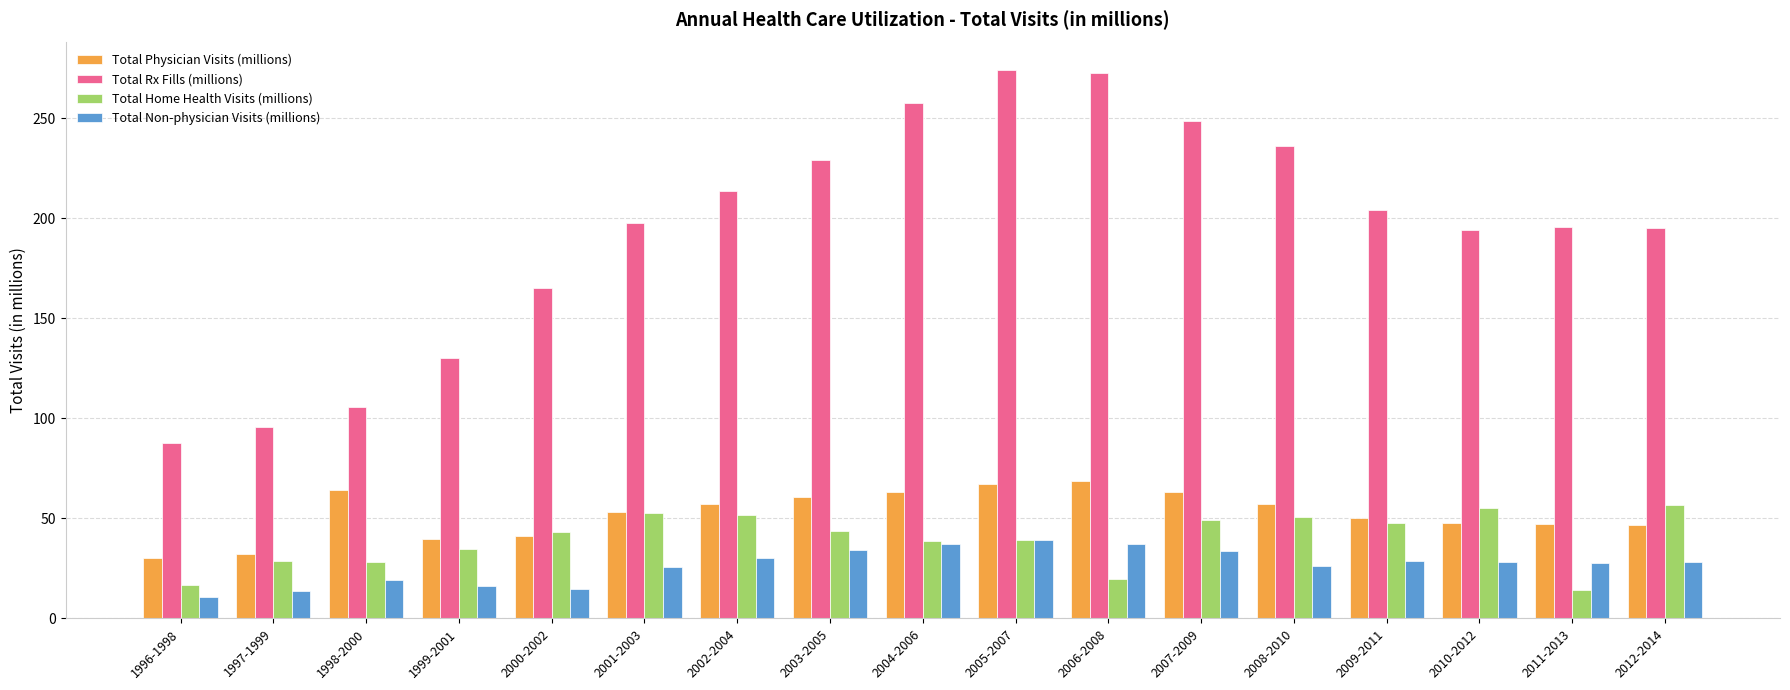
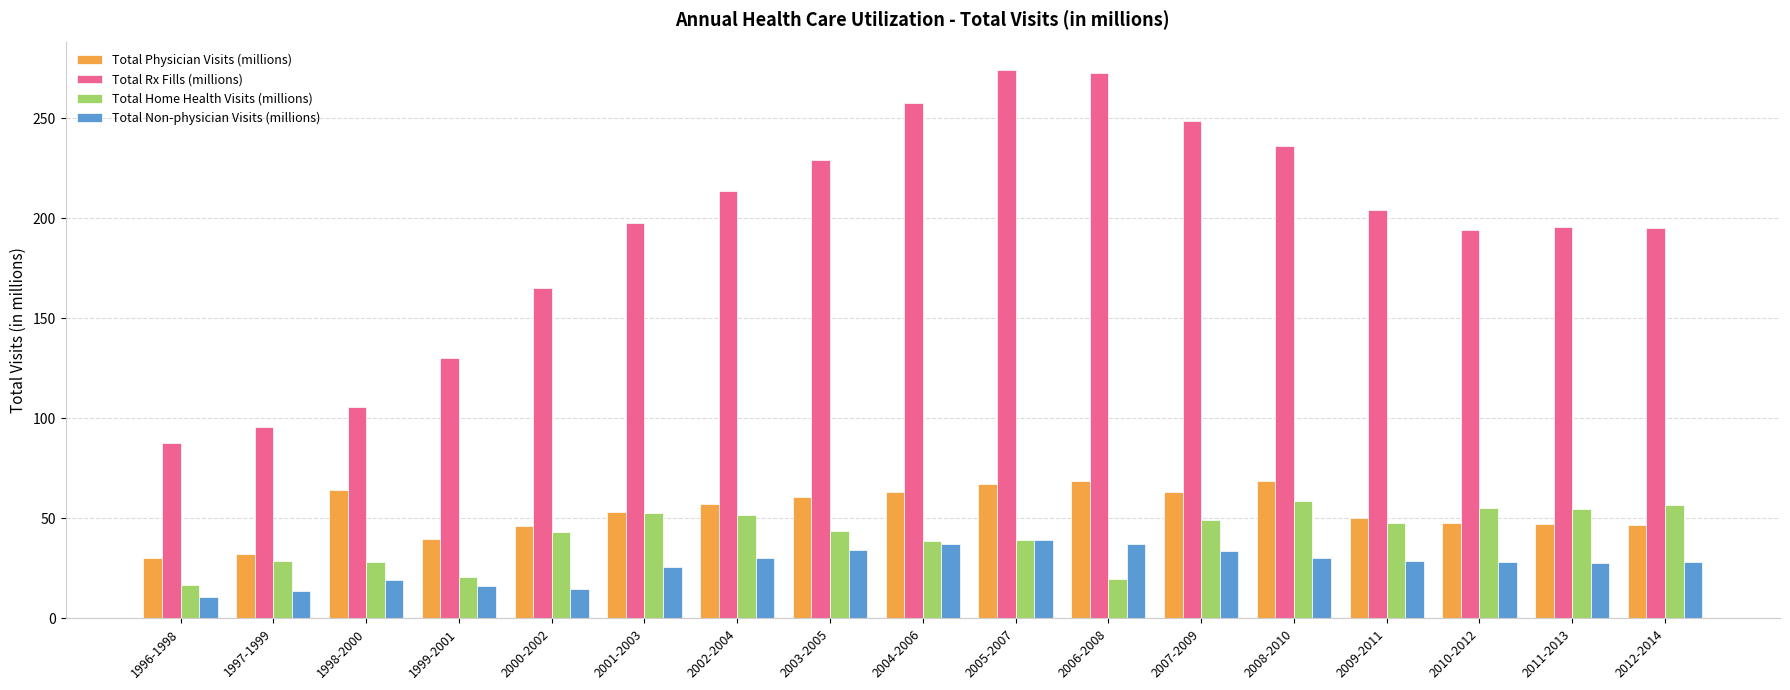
Total Home Health Visits (millions), 1999-2001: 35 -> 21
Total Physician Visits (millions), 2000-2002: 41 -> 46
Total Physician Visits (millions), 2008-2010: 57 -> 69
Total Home Health Visits (millions), 2008-2010: 51 -> 59
Total Non-physician Visits (millions), 2008-2010: 26 -> 30
Total Home Health Visits (millions), 2011-2013: 14 -> 55
